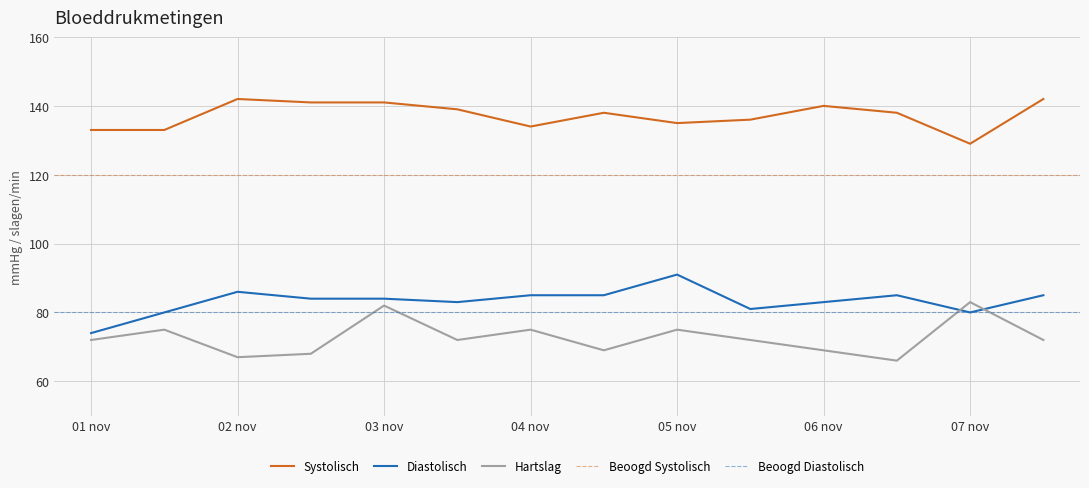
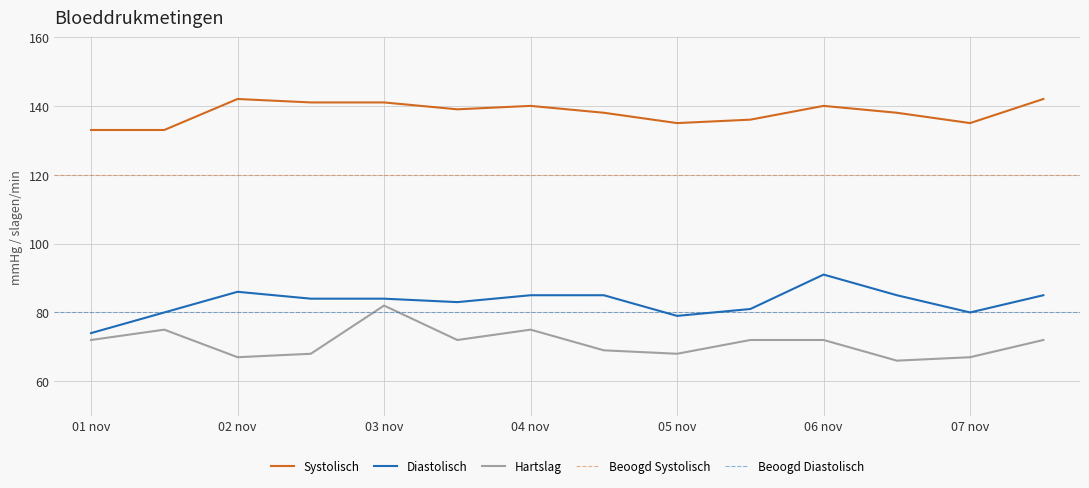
Systolisch, 04 nov: 134 -> 140
Diastolisch, 05 nov: 91 -> 79
Hartslag, 05 nov: 75 -> 68
Diastolisch, 06 nov: 83 -> 91
Hartslag, 06 nov: 69 -> 72
Systolisch, 07 nov: 129 -> 135
Hartslag, 07 nov: 83 -> 67
